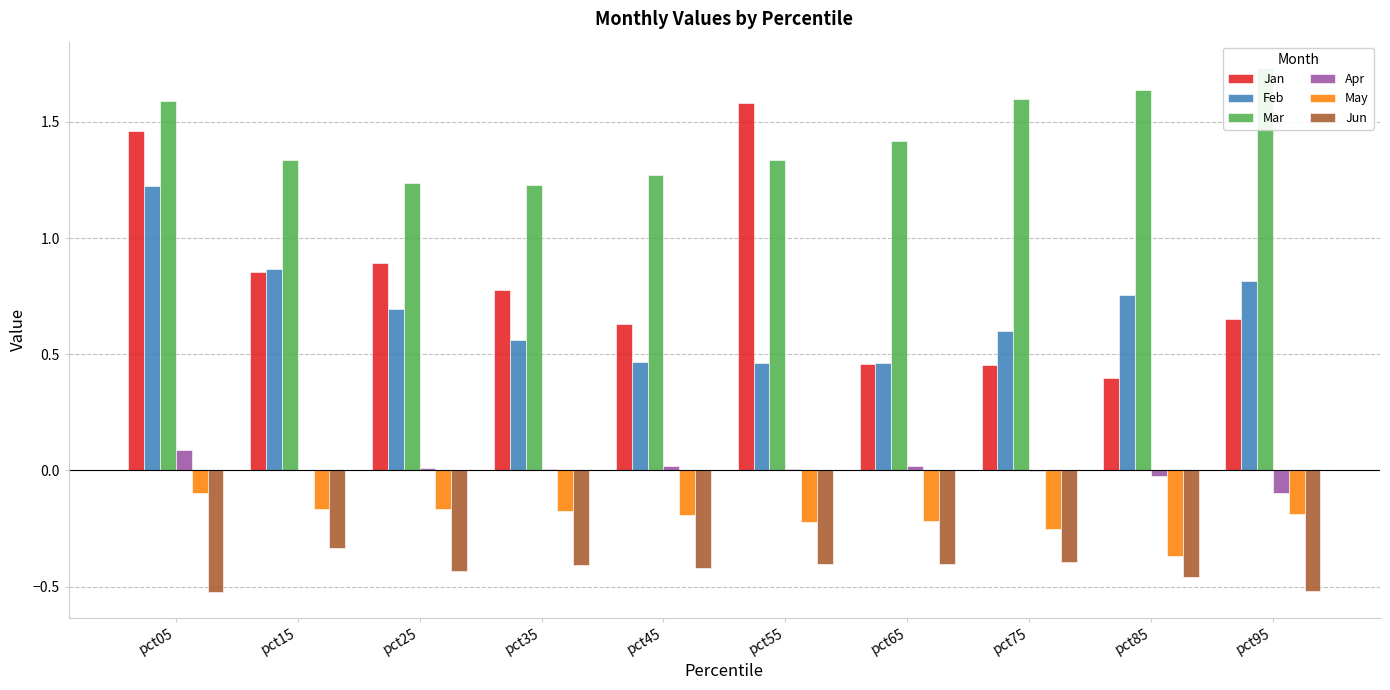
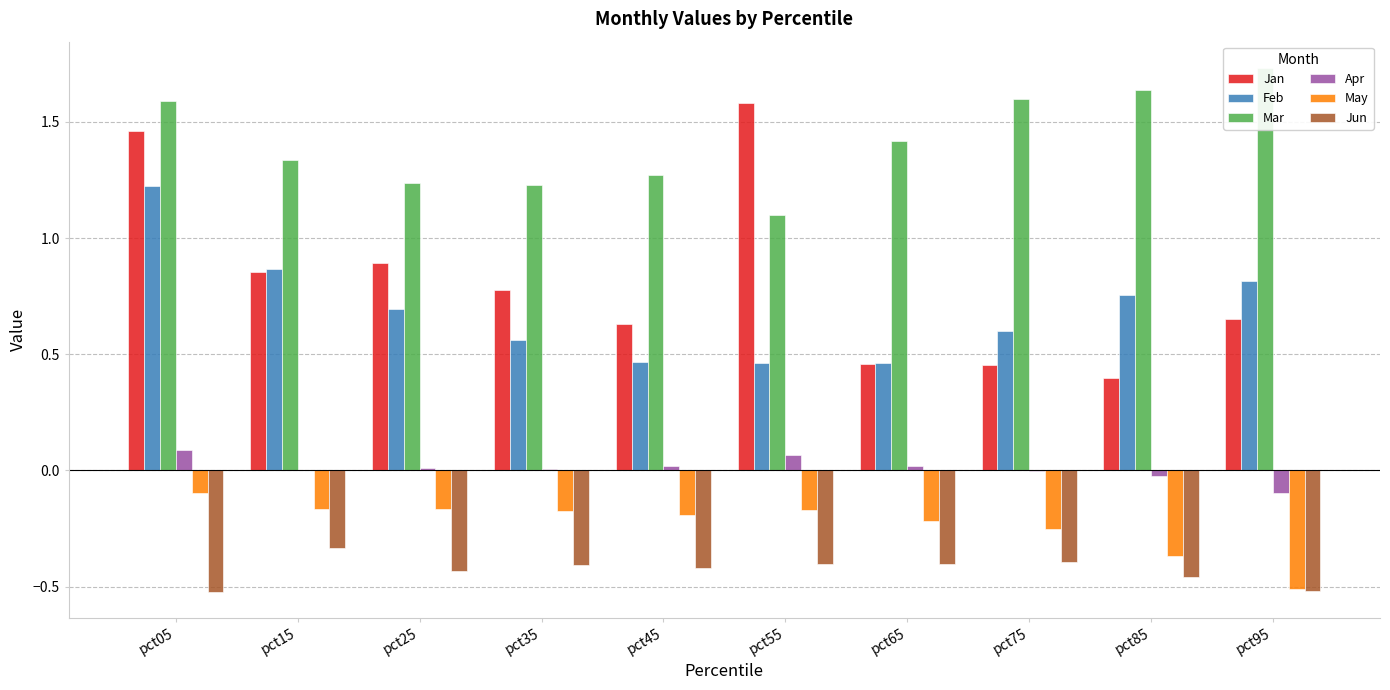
Mar, pct55: 1.33 -> 1.10
Apr, pct55: 0.01 -> 0.07
May, pct55: -0.22 -> -0.17
May, pct95: -0.19 -> -0.51
